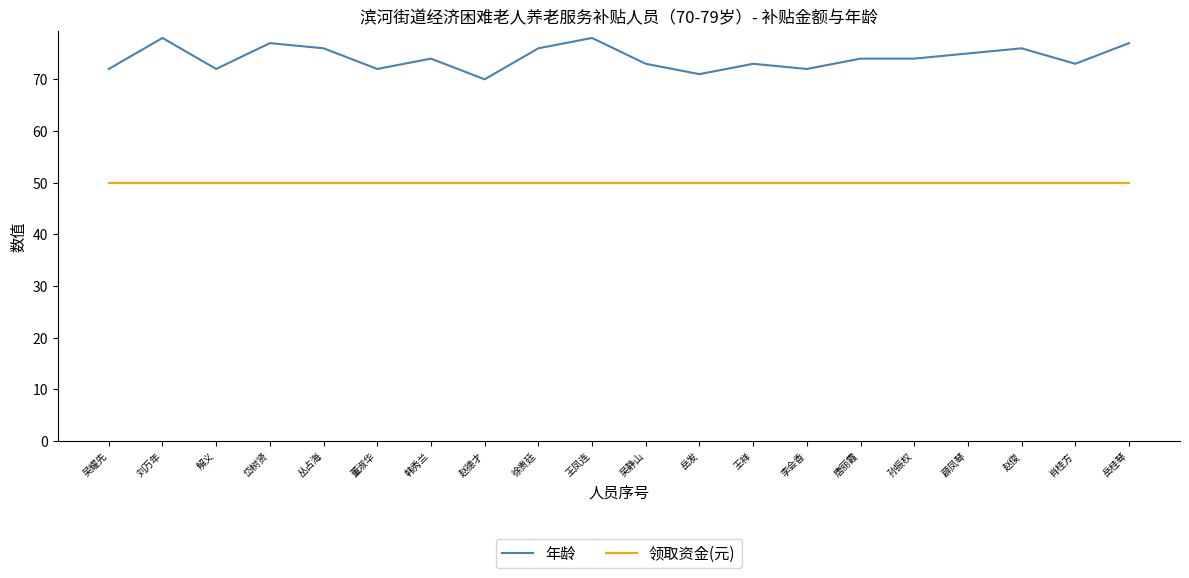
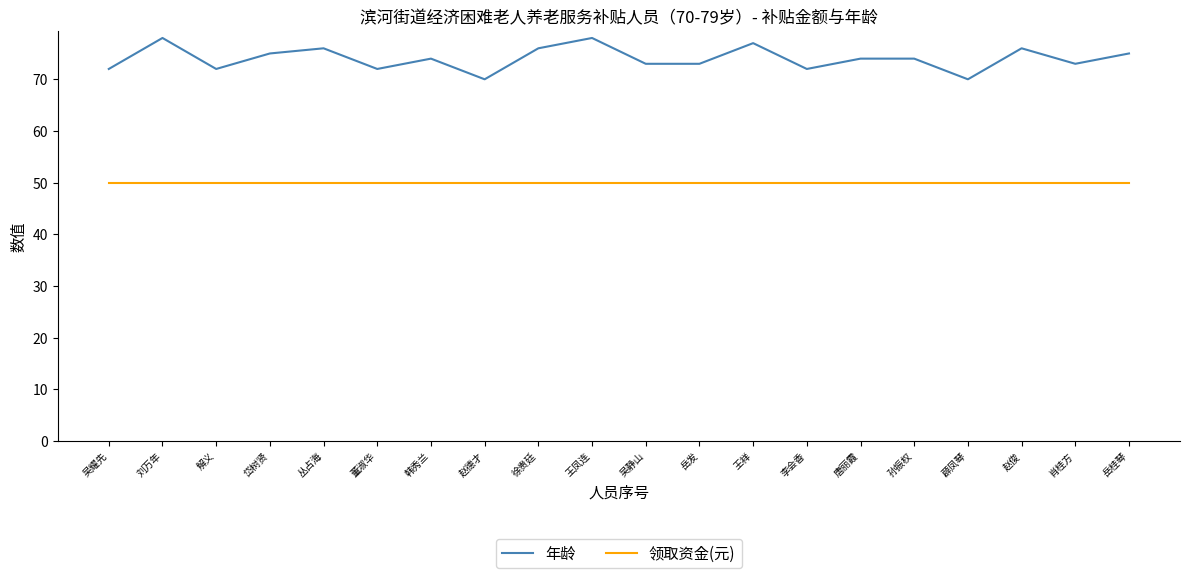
年龄, 岱树贤: 77 -> 75
年龄, 岳发: 71 -> 73
年龄, 王祥: 73 -> 77
年龄, 薜凤琴: 75 -> 70
年龄, 岳桂琴: 77 -> 75
